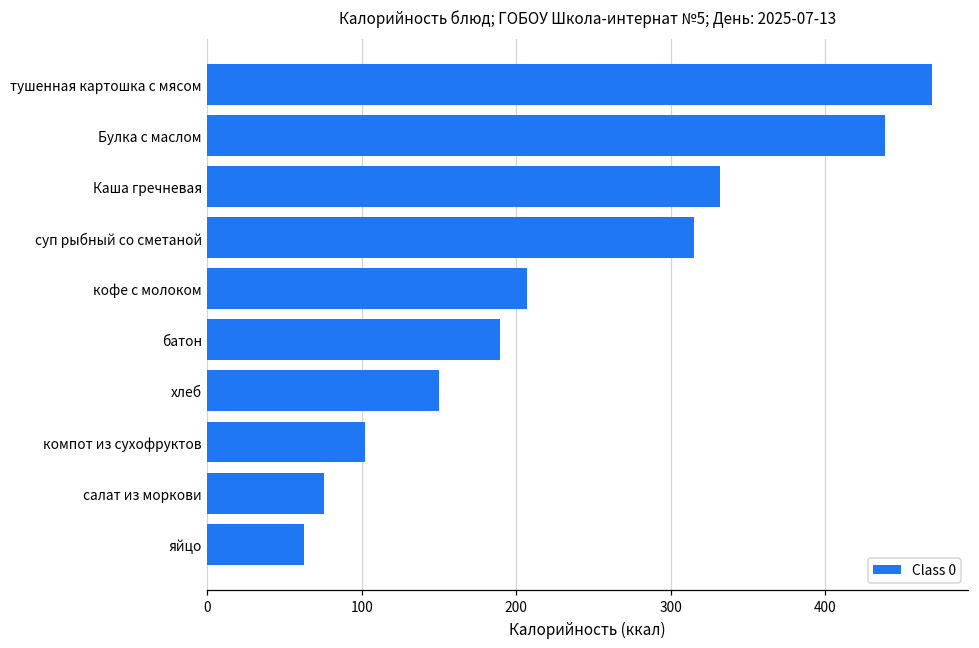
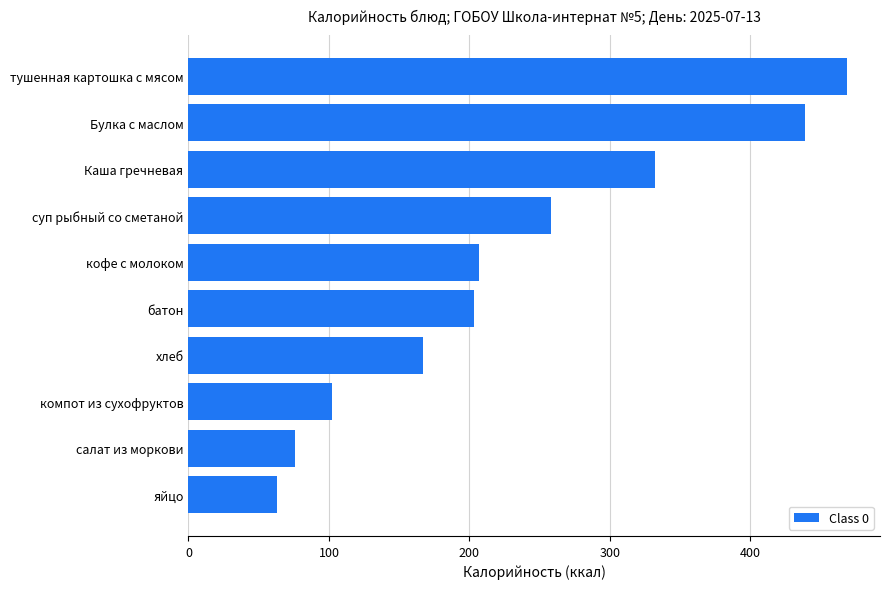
суп рыбный со сметаной: 315 -> 258
батон: 189 -> 203
хлеб: 150 -> 167
